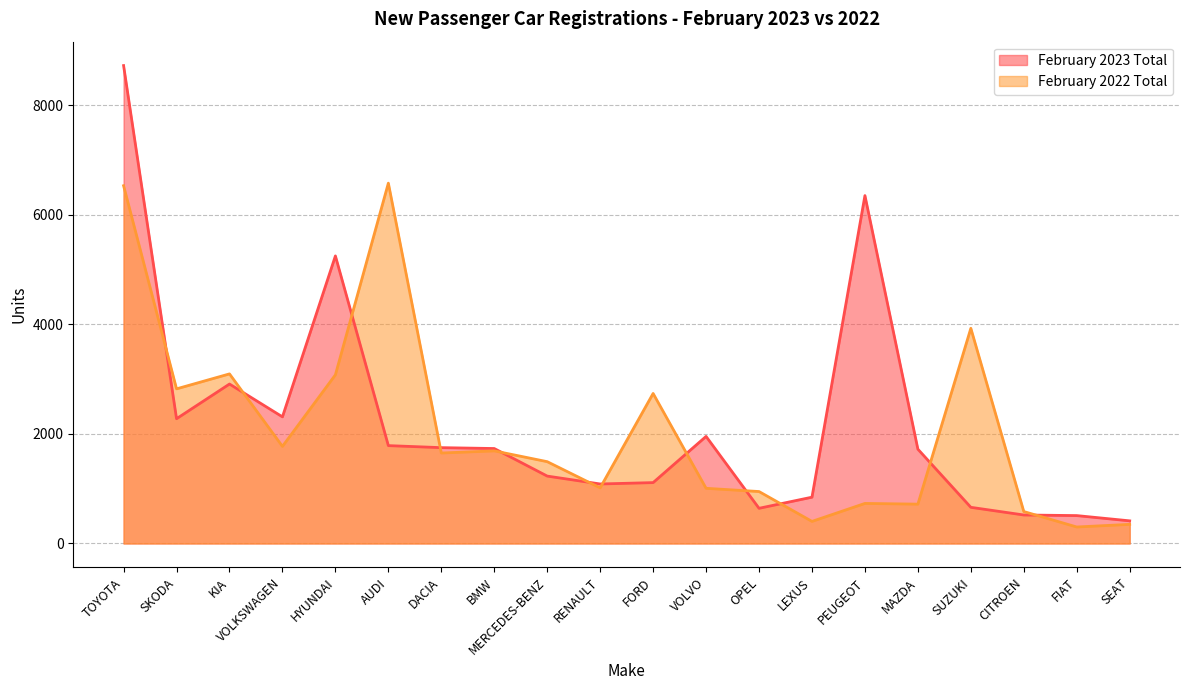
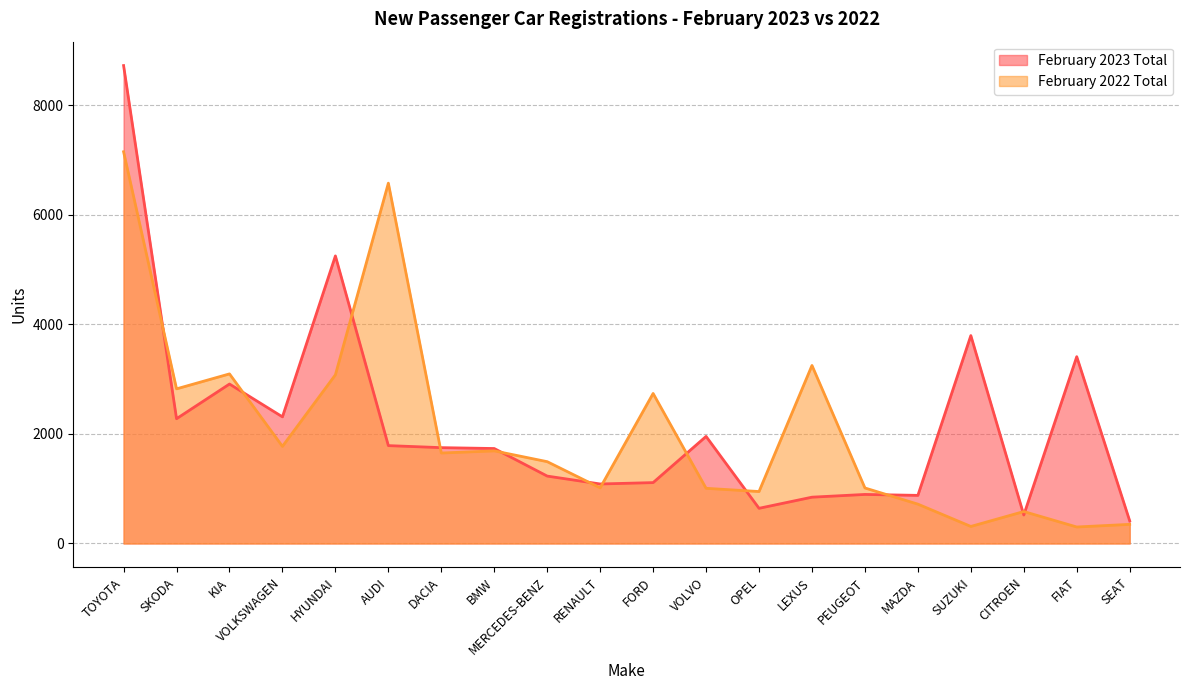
February 2022 Total, TOYOTA: 6500 -> 7100
February 2022 Total, LEXUS: 400 -> 3200
February 2023 Total, PEUGEOT: 6300 -> 900
February 2022 Total, PEUGEOT: 700 -> 1000
February 2023 Total, MAZDA: 1700 -> 900
February 2023 Total, SUZUKI: 700 -> 3800
February 2022 Total, SUZUKI: 3900 -> 300
February 2023 Total, FIAT: 500 -> 3400
